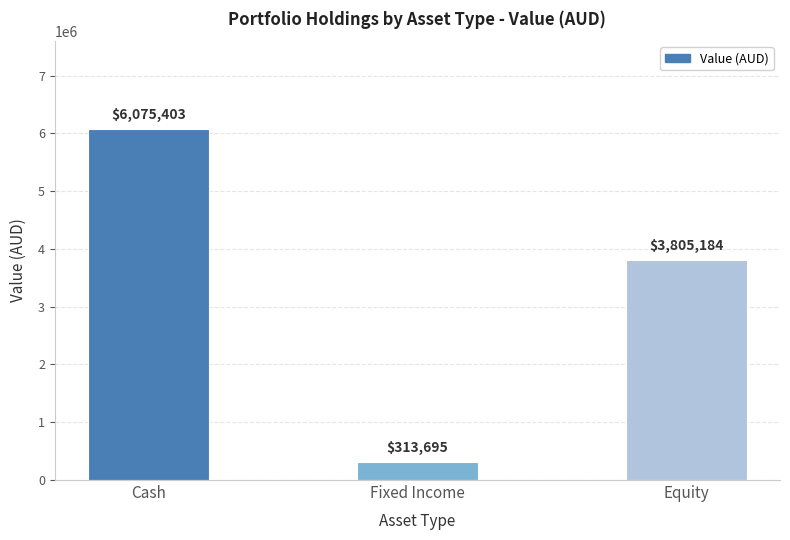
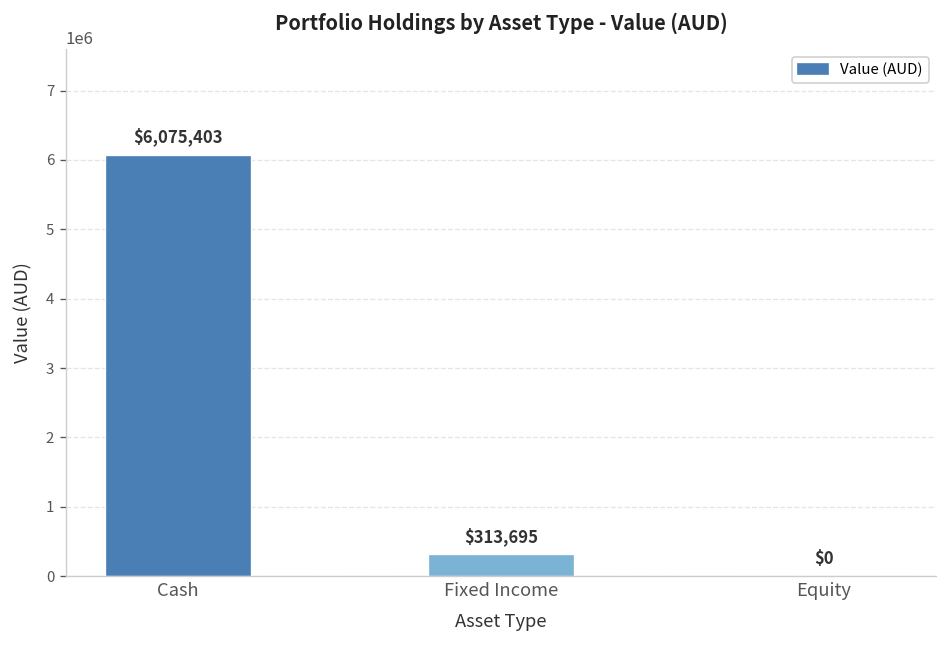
Equity: $3,805,184 -> $0
